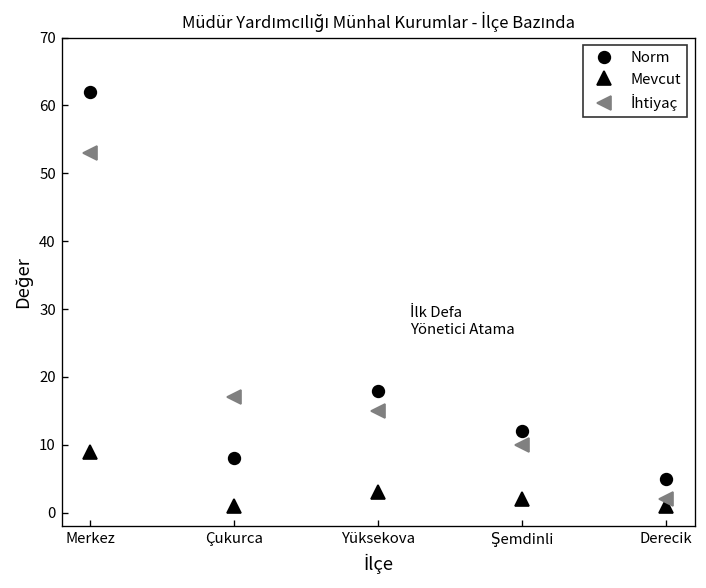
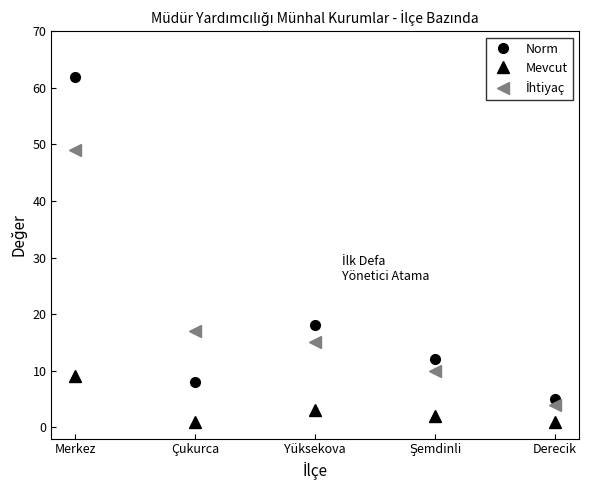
İhtiyaç, Merkez: 53 -> 49
İhtiyaç, Derecik: 2 -> 4
